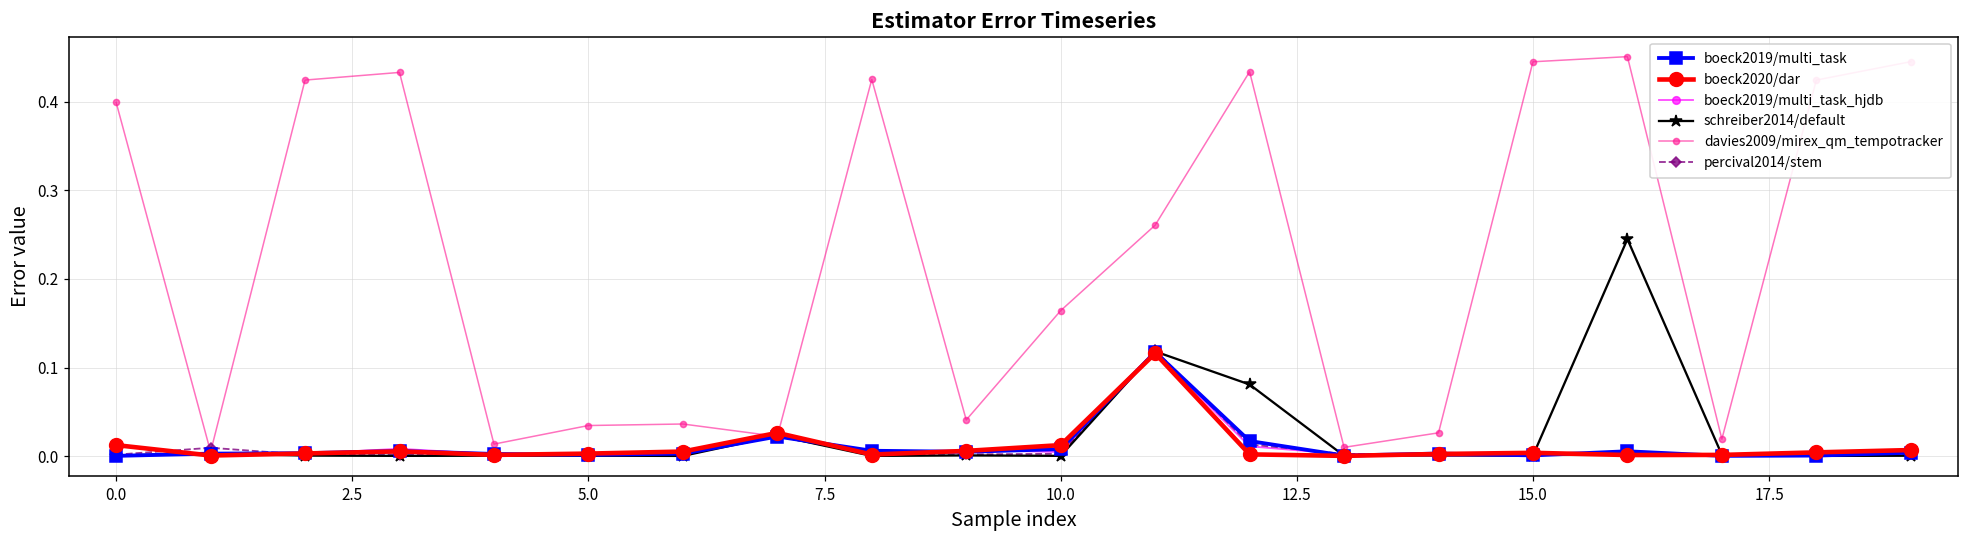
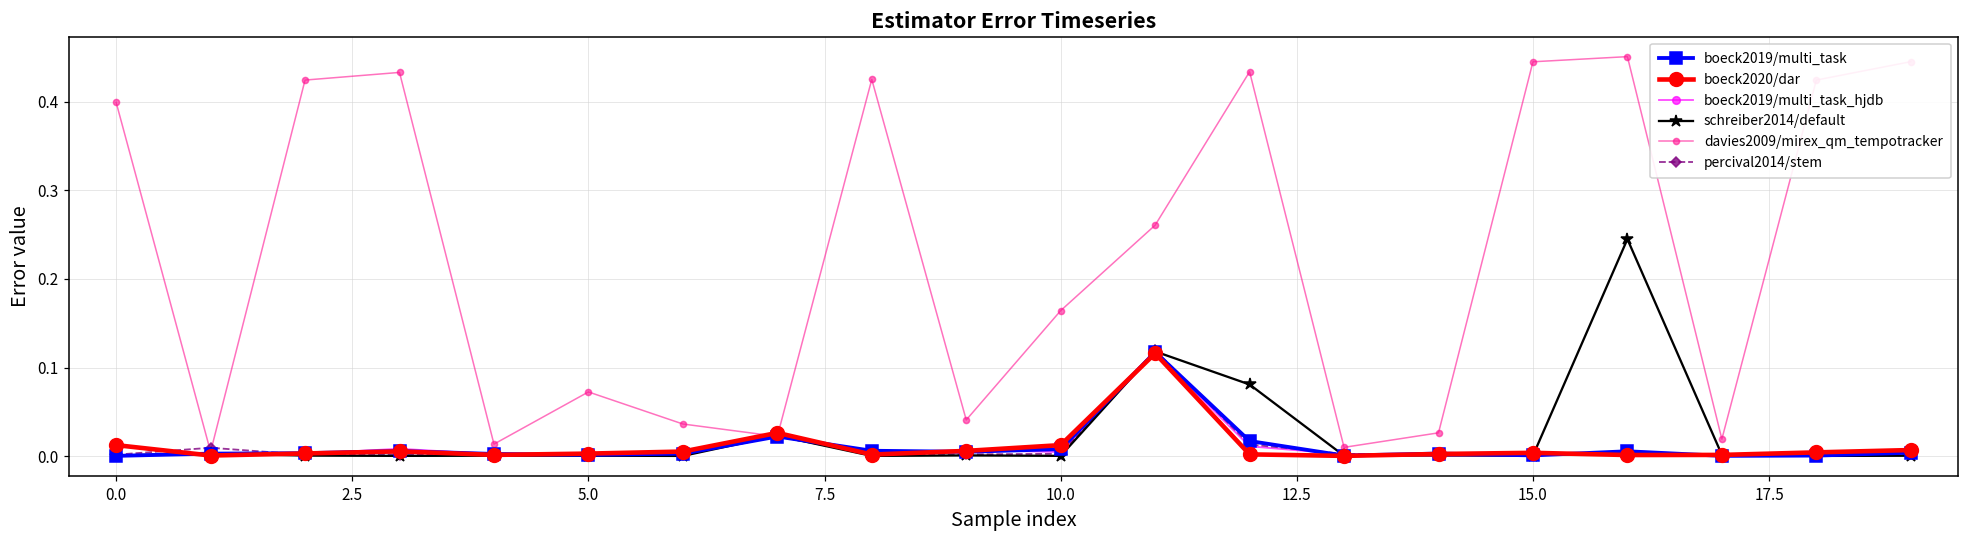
davies2009/mirex_qm_tempotracker, 5.0: 0.03 -> 0.07
